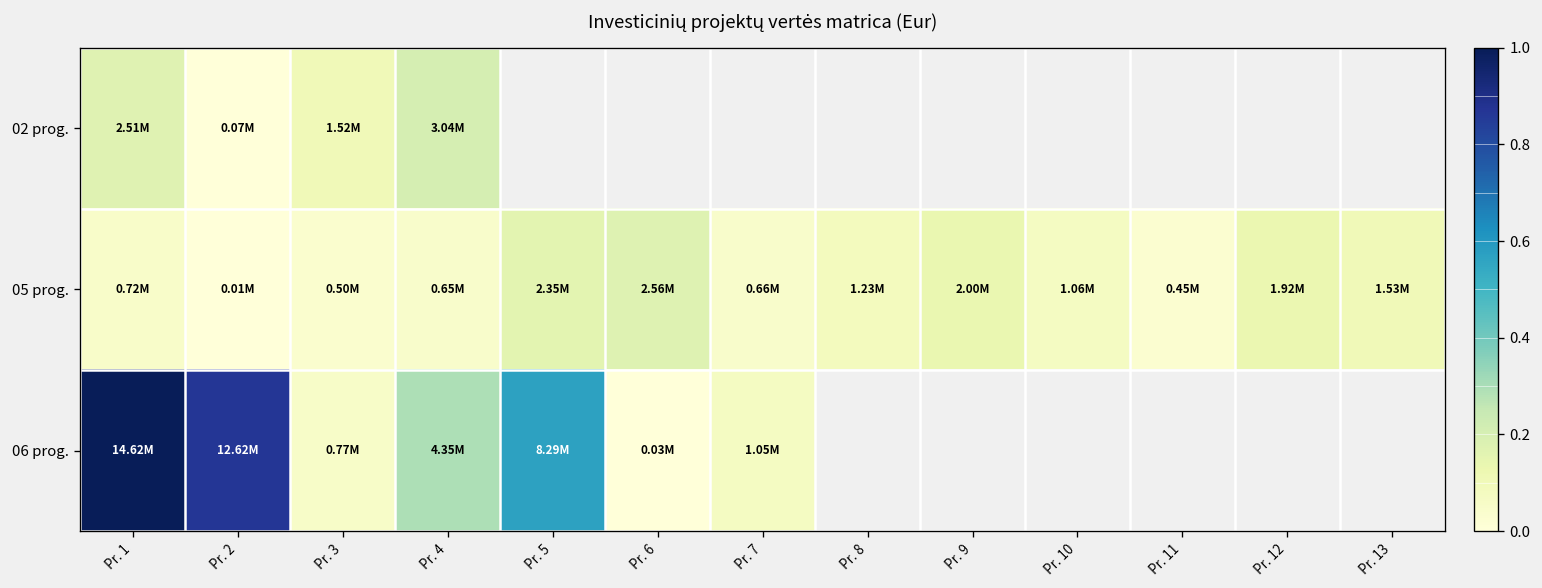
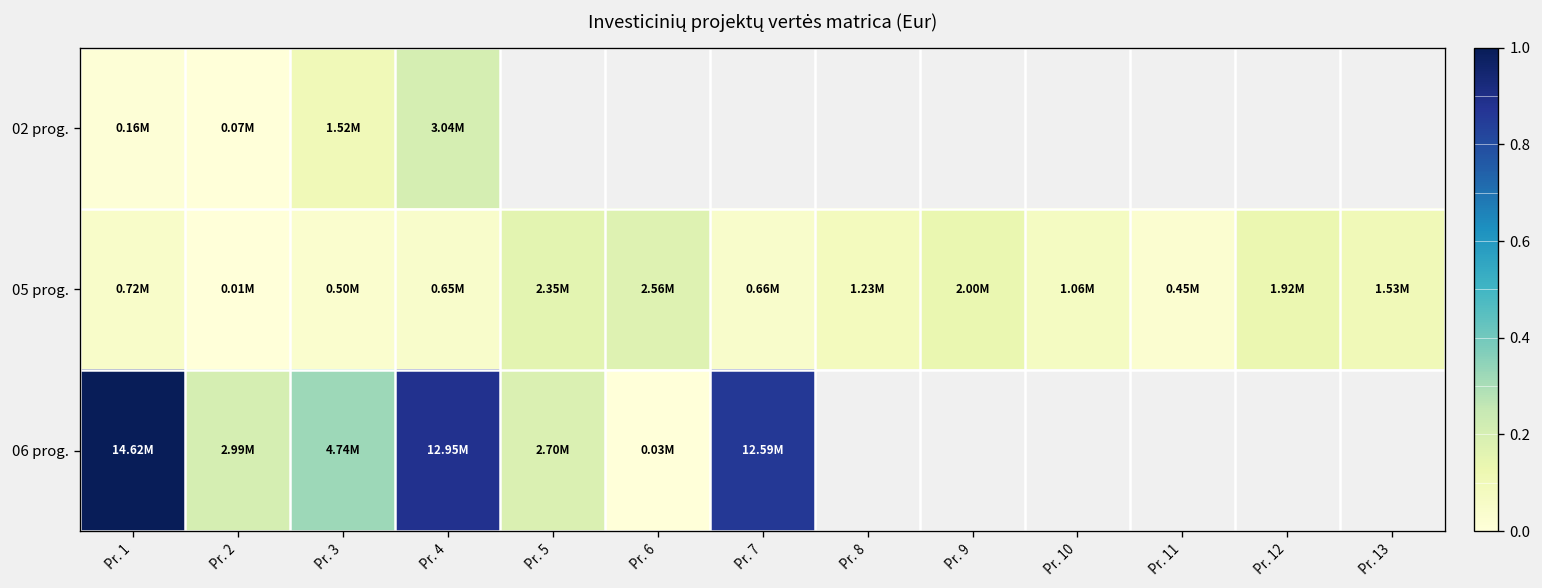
02 prog., Pr. 1: 2.51M -> 0.16M
06 prog., Pr. 2: 12.62M -> 2.99M
06 prog., Pr. 3: 0.77M -> 4.74M
06 prog., Pr. 4: 4.35M -> 12.95M
06 prog., Pr. 5: 8.29M -> 2.70M
06 prog., Pr. 7: 1.05M -> 12.59M
